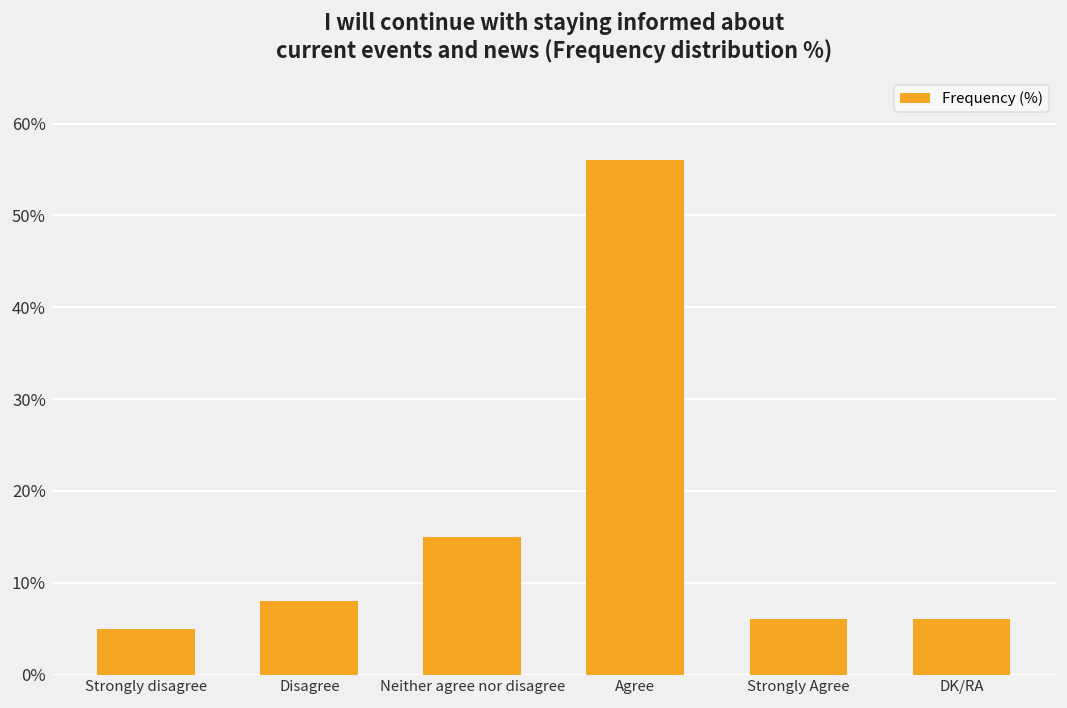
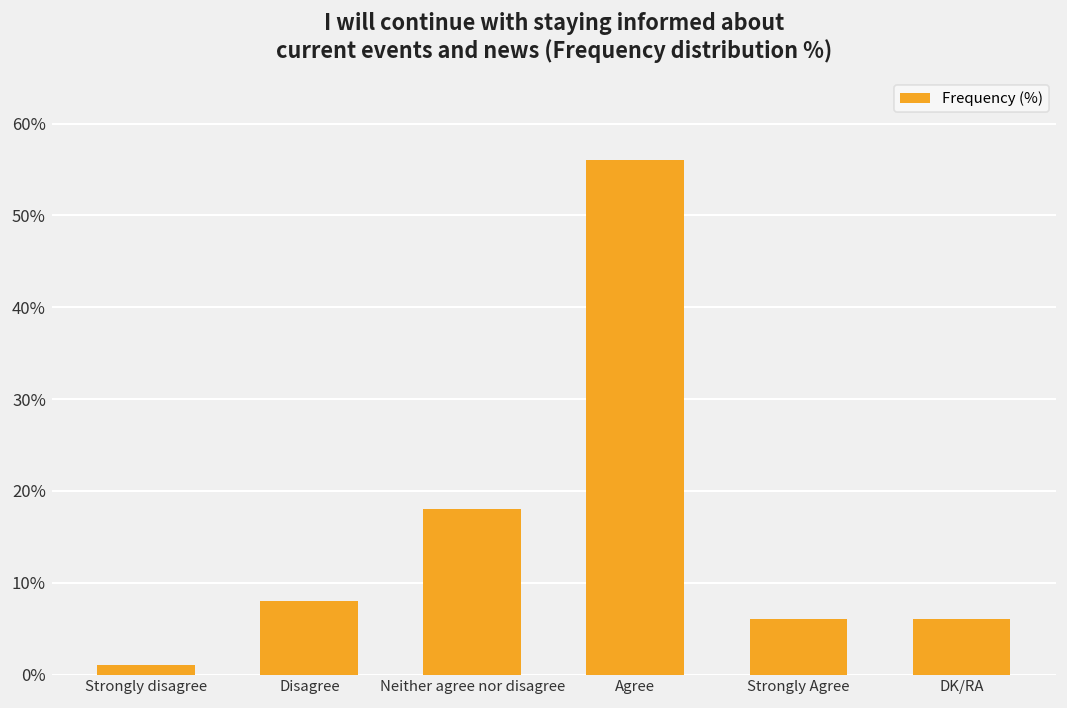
Strongly disagree: 5% -> 1%
Neither agree nor disagree: 15% -> 18%
